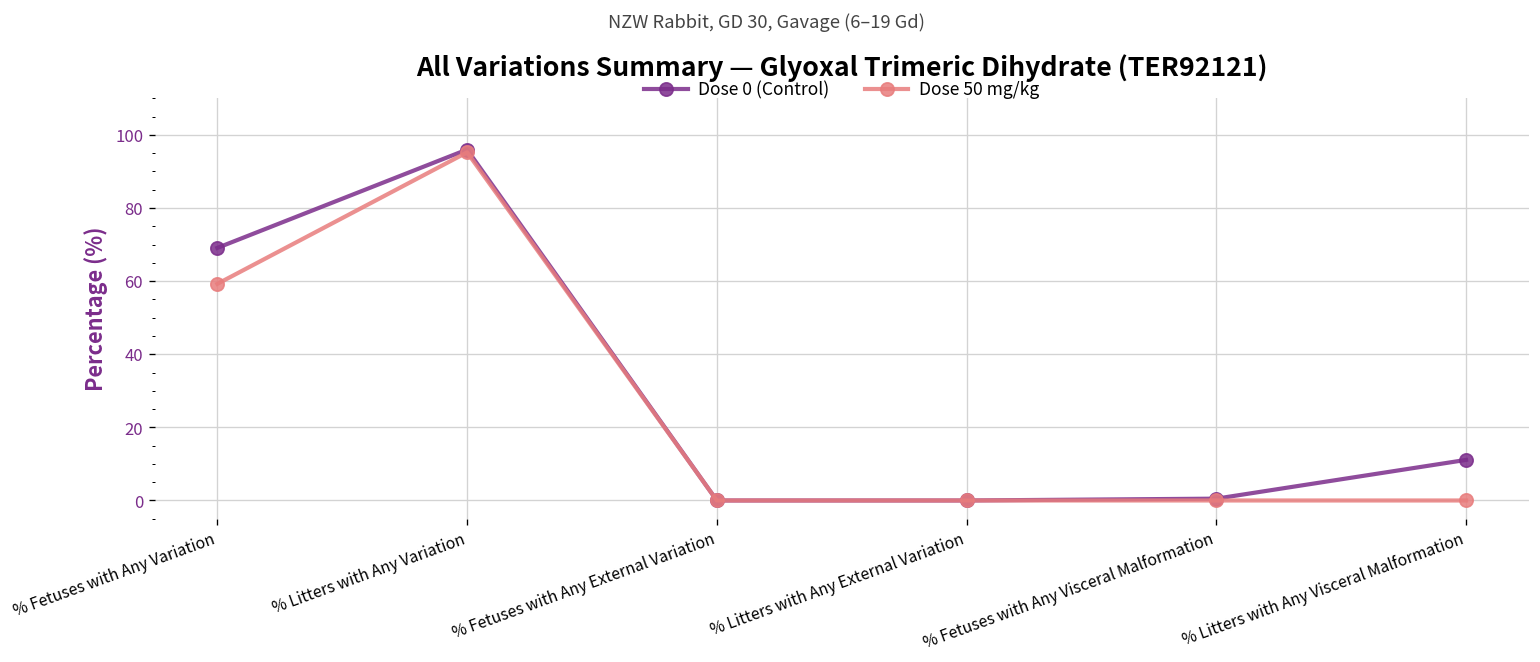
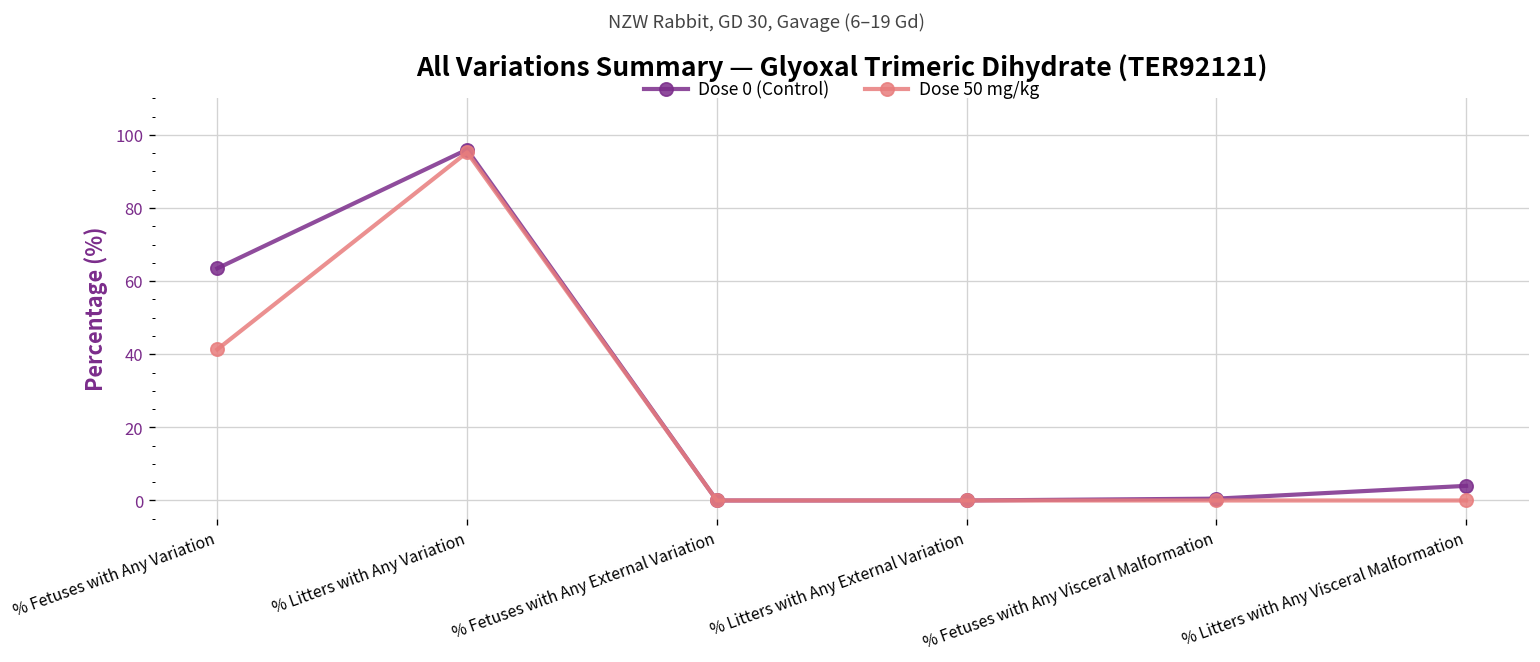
Dose 0 (Control), % Fetuses with Any Variation: 69 -> 64
Dose 50 mg/kg, % Fetuses with Any Variation: 59 -> 41
Dose 0 (Control), % Litters with Any Visceral Malformation: 11 -> 4
